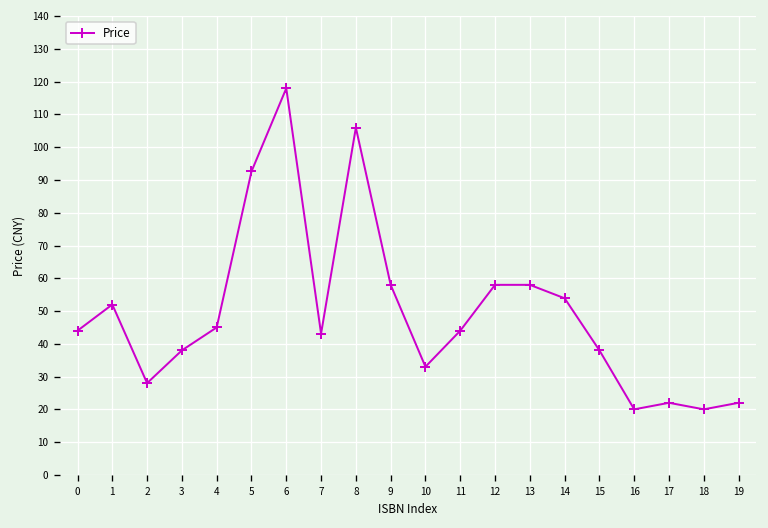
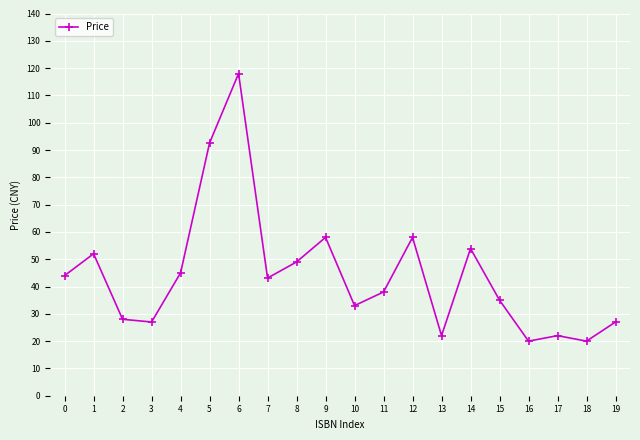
3: 38 -> 27
8: 106 -> 49
11: 44 -> 38
13: 58 -> 22
15: 38 -> 35
19: 22 -> 27
